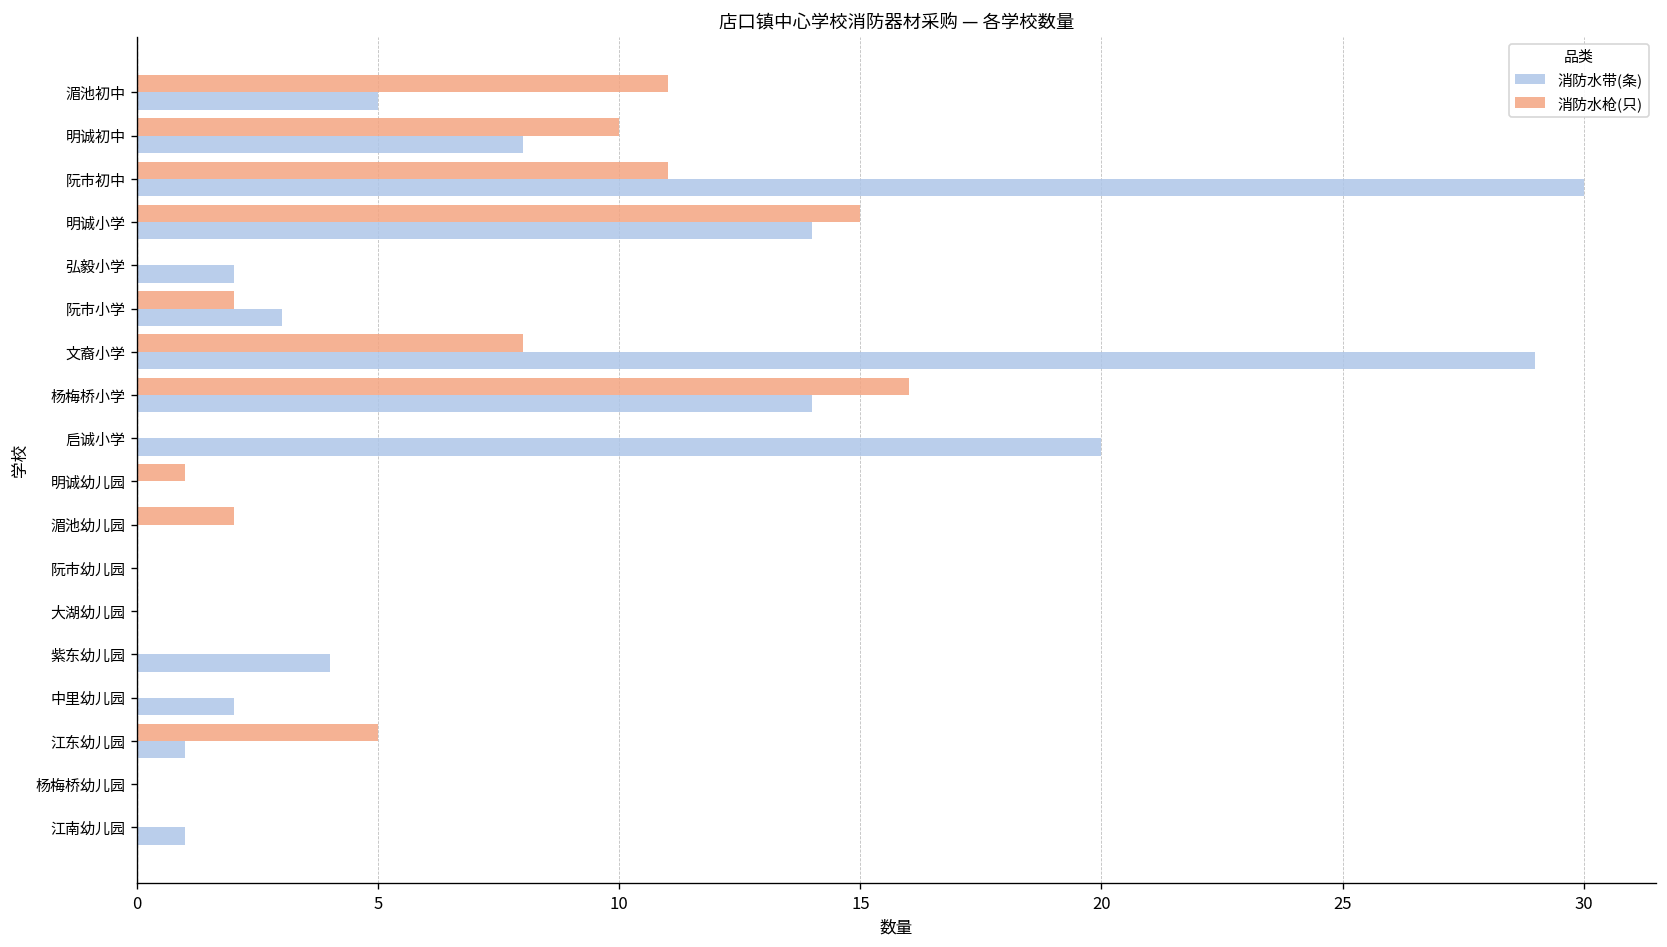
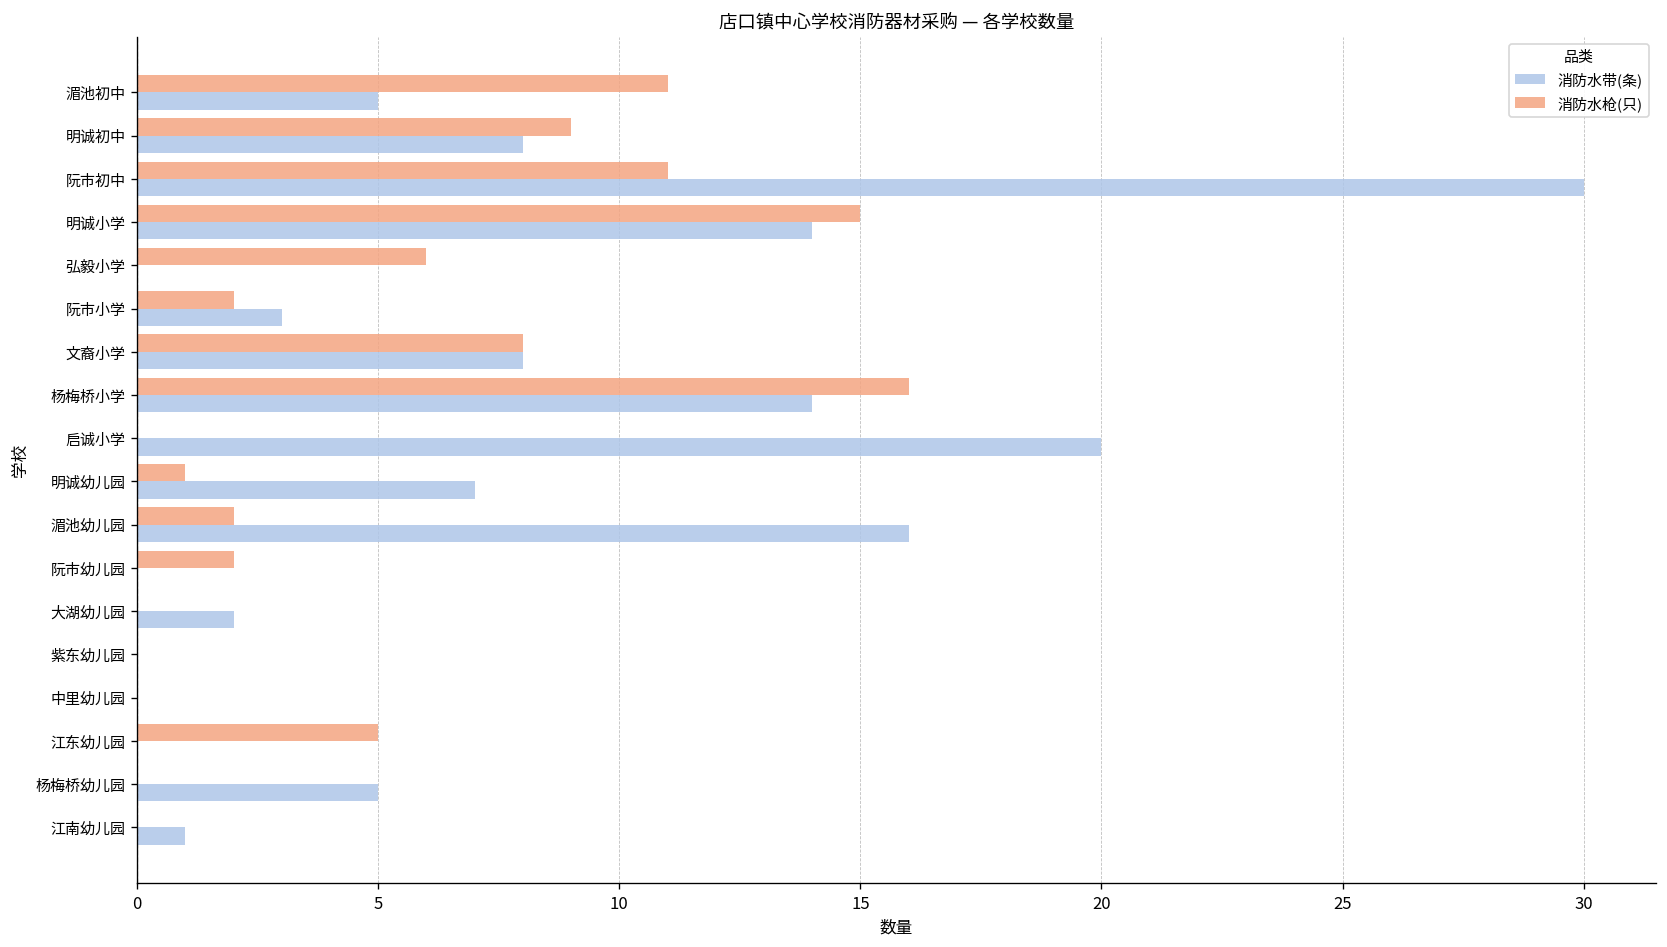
消防水枪(只), 明诚初中: 10 -> 9
消防水枪(只), 弘毅小学: 0 -> 6
消防水带(条), 弘毅小学: 2 -> 0
消防水带(条), 文裔小学: 29 -> 8
消防水带(条), 明诚幼儿园: 0 -> 7
消防水带(条), 湄池幼儿园: 0 -> 16
消防水枪(只), 阮市幼儿园: 0 -> 2
消防水带(条), 大湖幼儿园: 0 -> 2
消防水带(条), 紫东幼儿园: 4 -> 0
消防水带(条), 中里幼儿园: 2 -> 0
消防水带(条), 江东幼儿园: 1 -> 0
消防水带(条), 杨梅桥幼儿园: 0 -> 5
